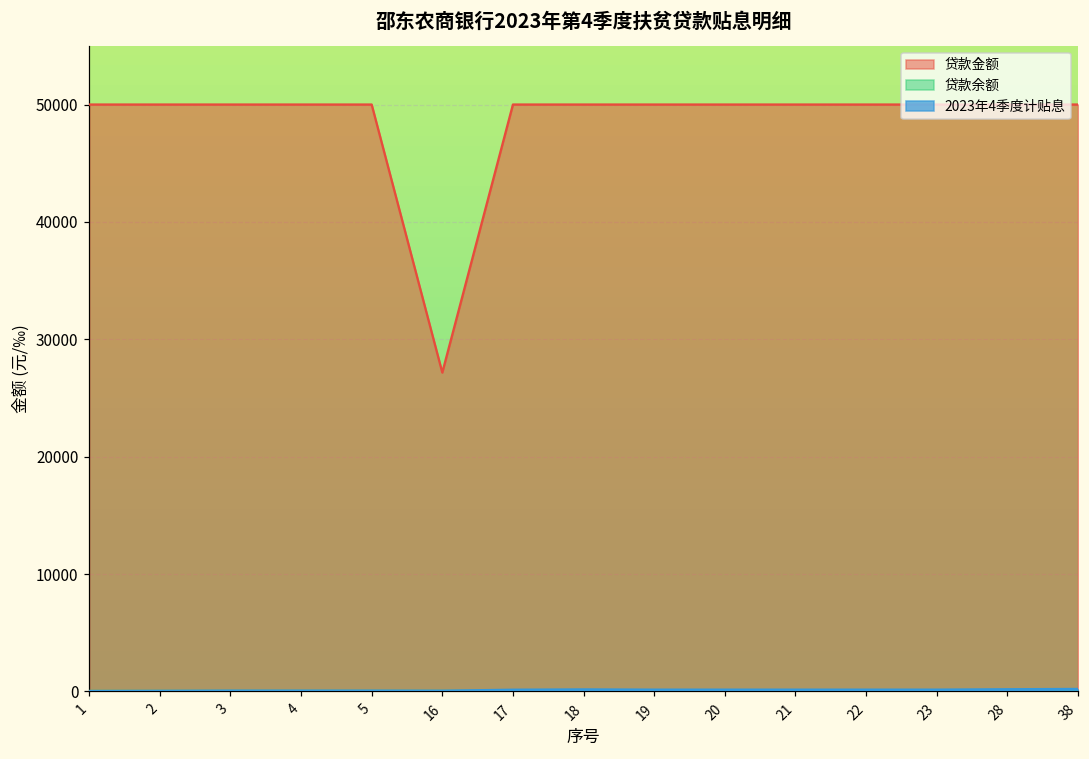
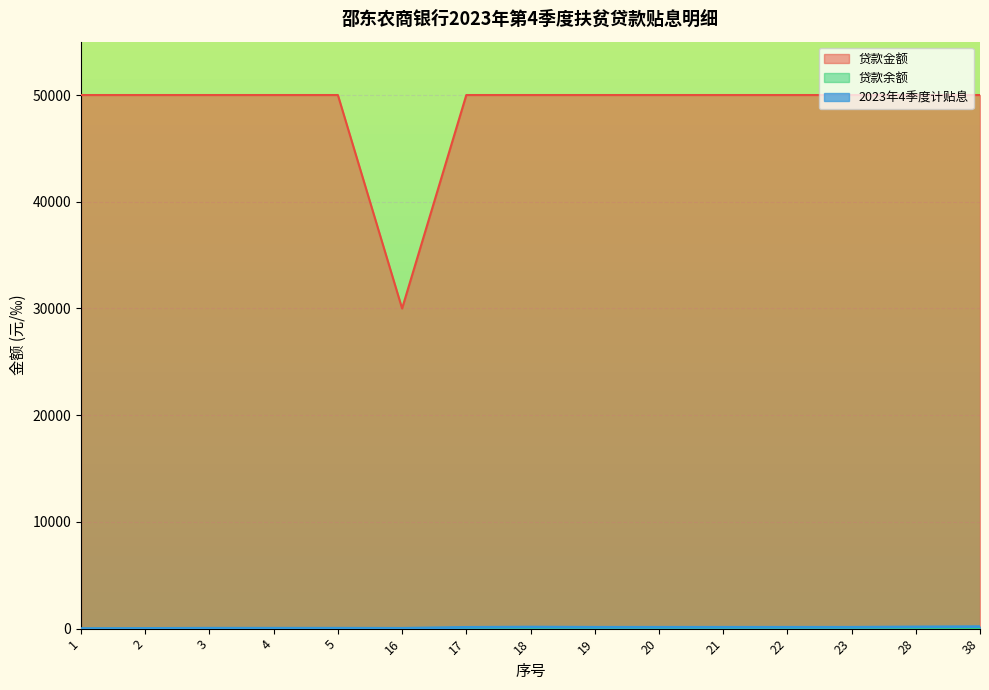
贷款金额, 16: 27200 -> 30000
